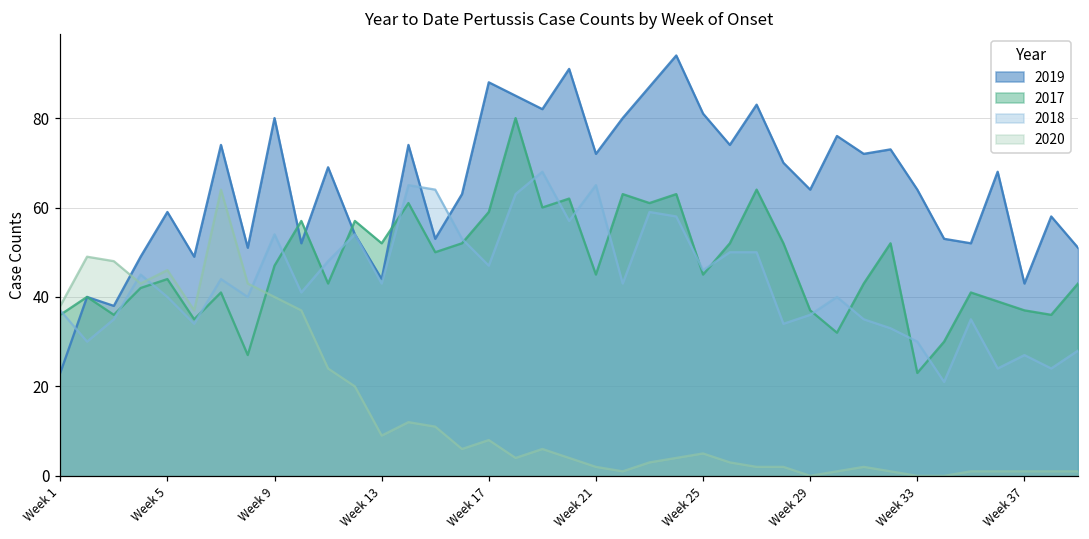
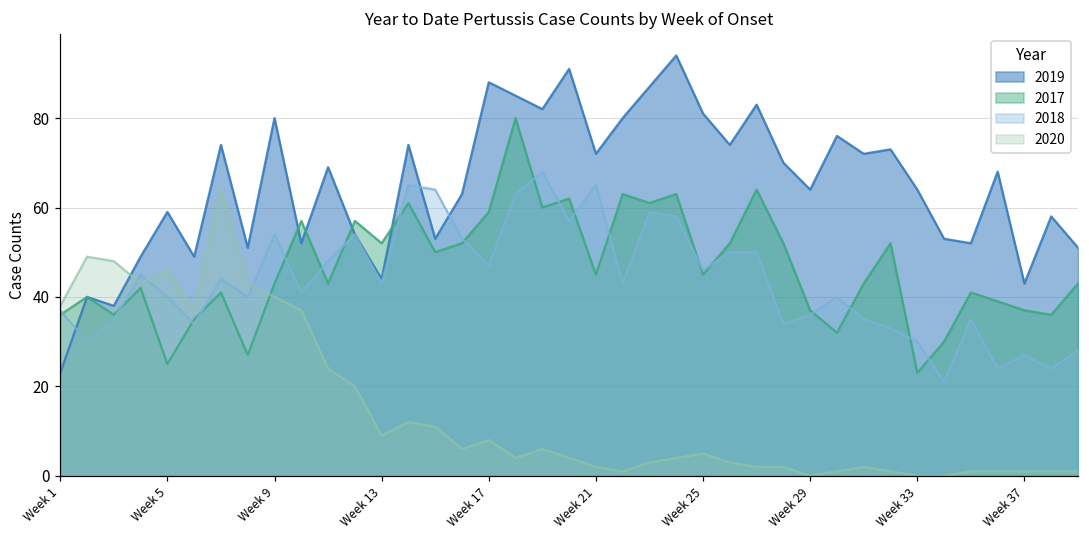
2017, Week 5: 44 -> 25
2017, Week 9: 47 -> 43
